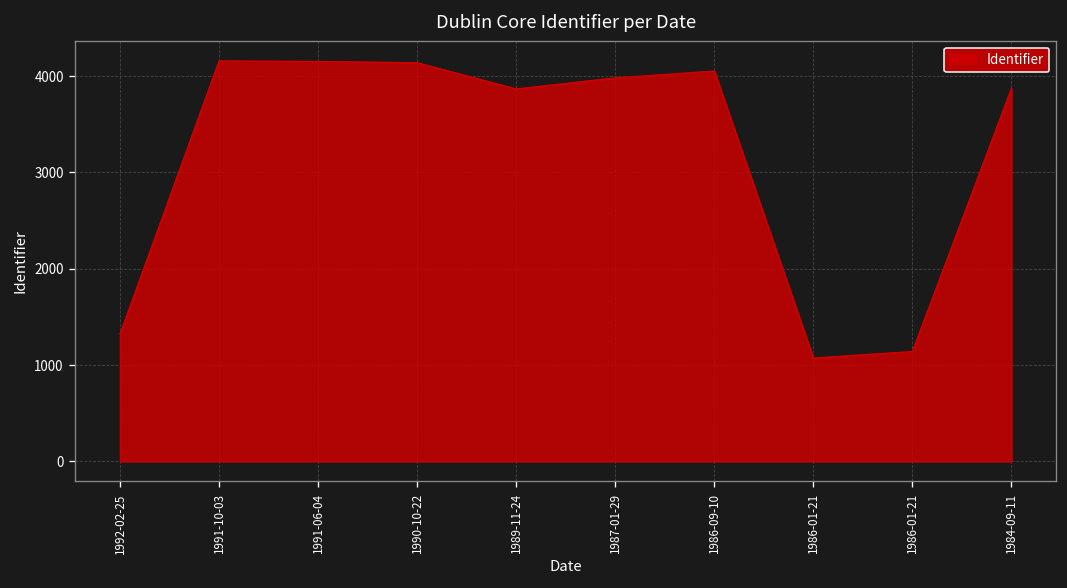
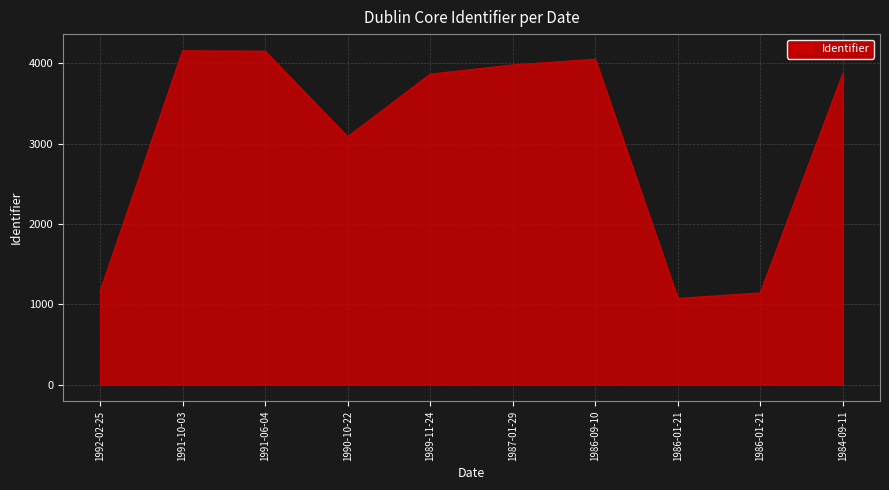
1992-02-25: 1300 -> 1200
1990-10-22: 4100 -> 3100
